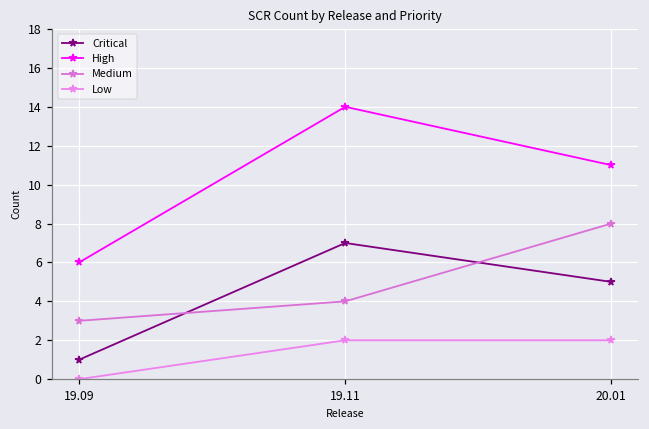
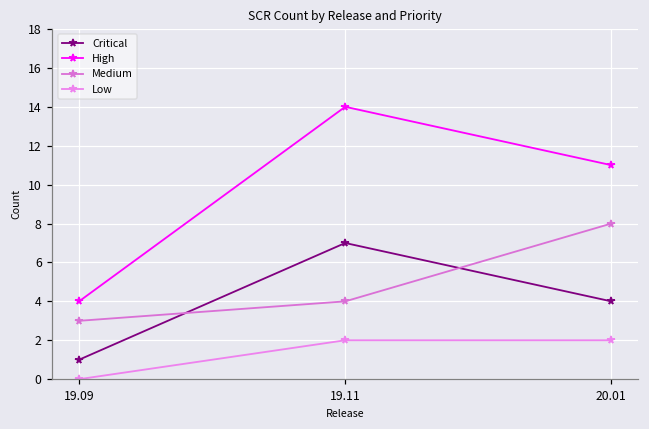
High, 19.09: 6 -> 4
Critical, 20.01: 5 -> 4
